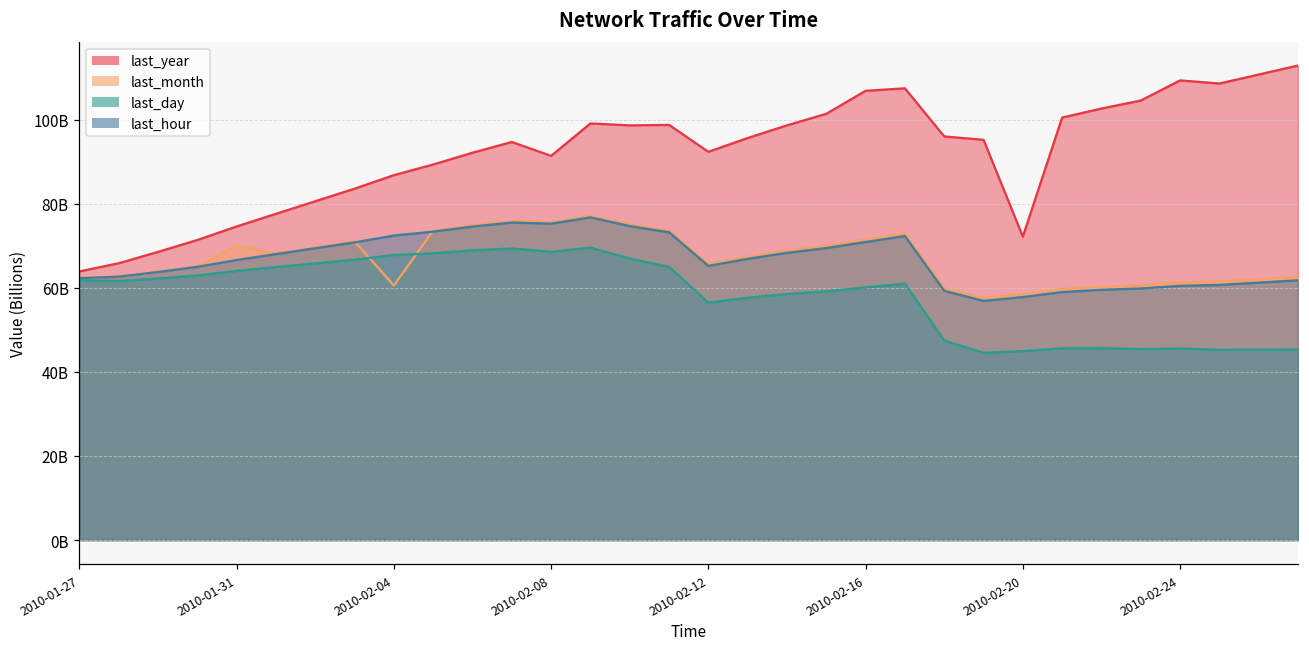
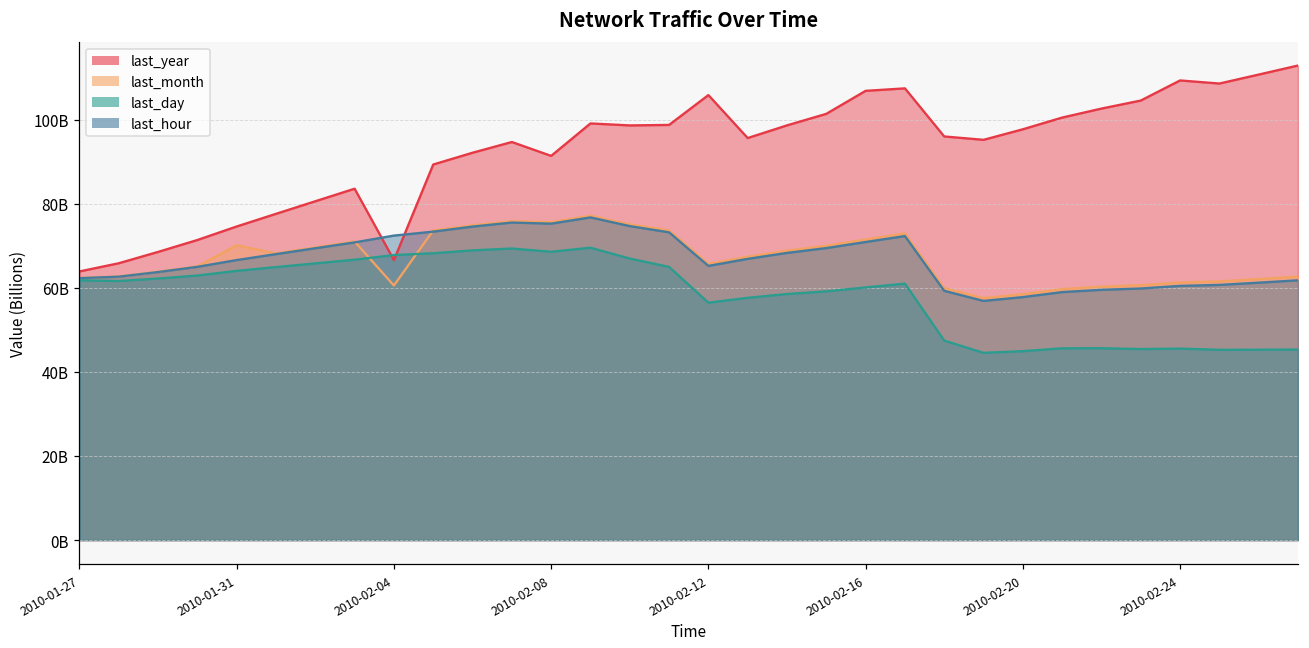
last_year, 2010-02-04: 87000000000 -> 67000000000
last_year, 2010-02-12: 92000000000 -> 106000000000
last_year, 2010-02-20: 72000000000 -> 98000000000
